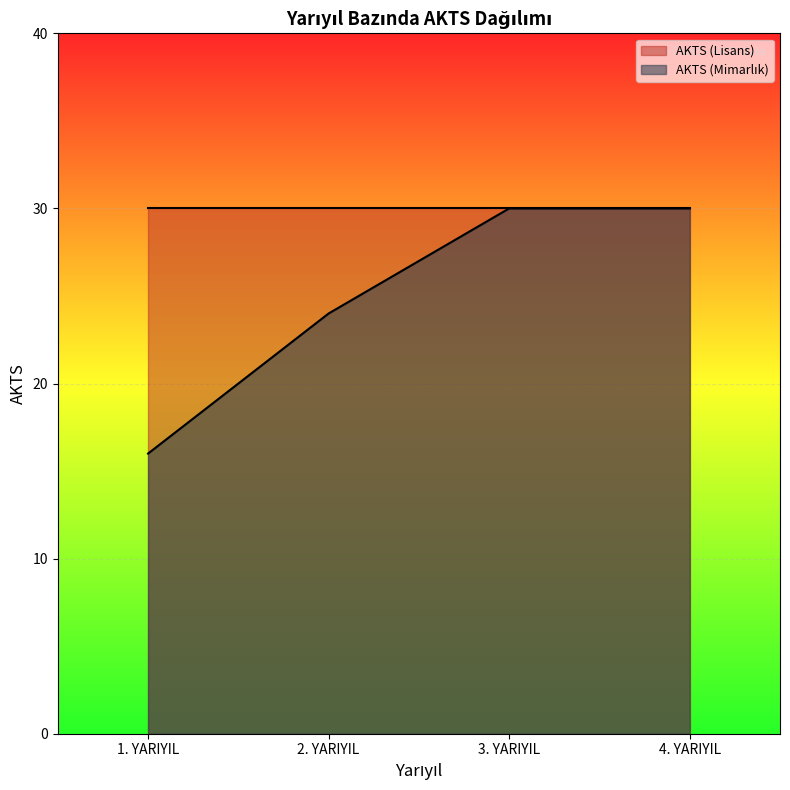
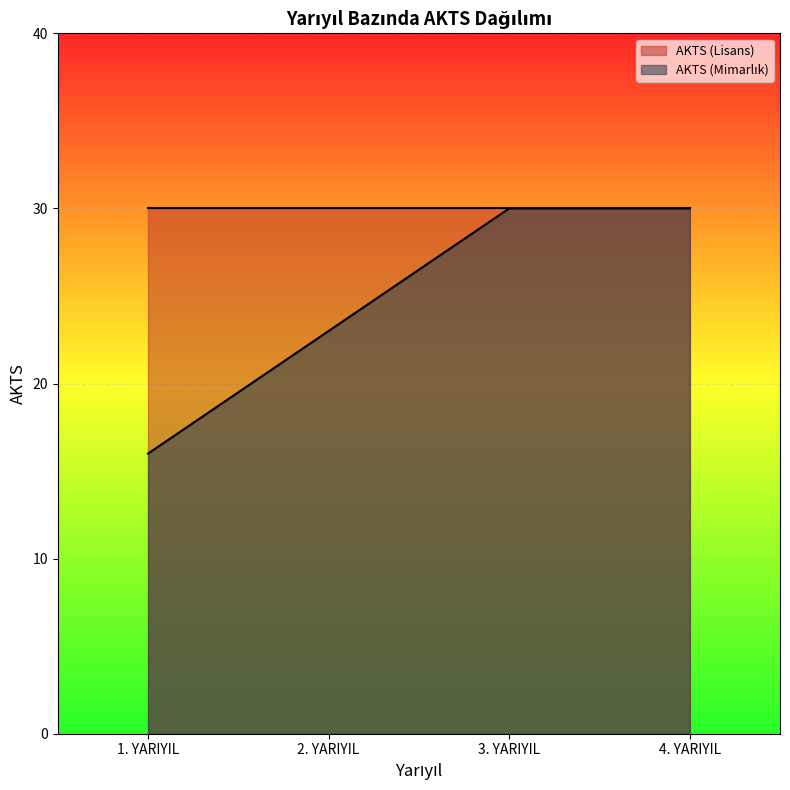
AKTS (Mimarlık), 2. YARIYIL: 24 -> 23
